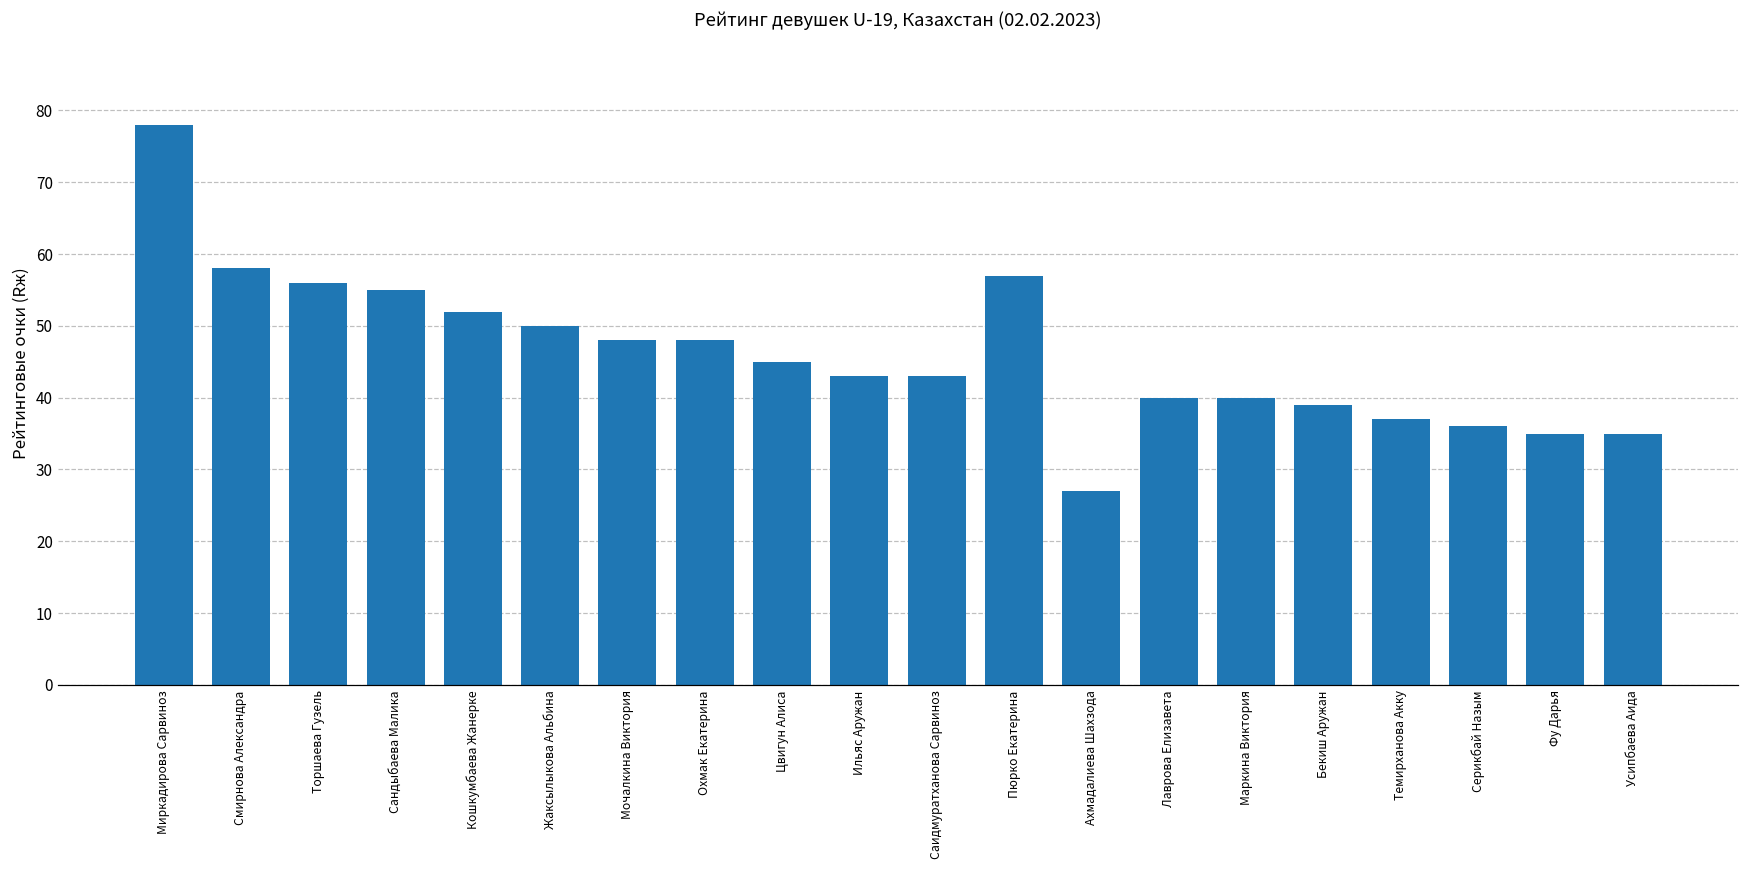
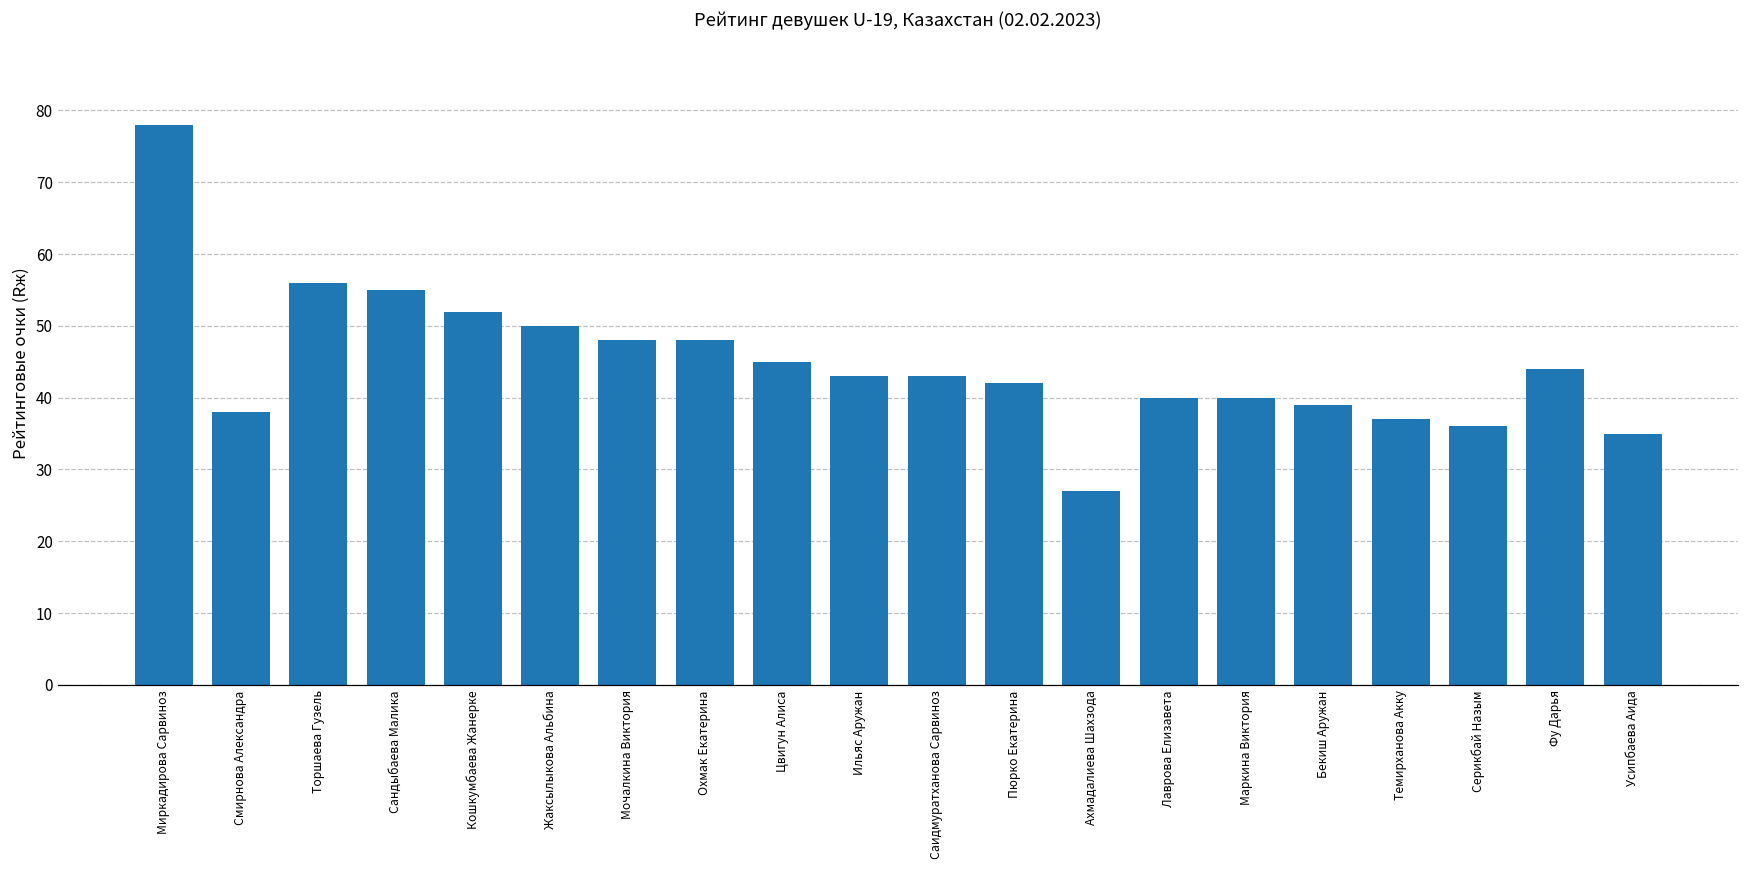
Смирнова Александра: 58 -> 38
Пюрко Екатерина: 57 -> 42
Фу Дарья: 35 -> 44
